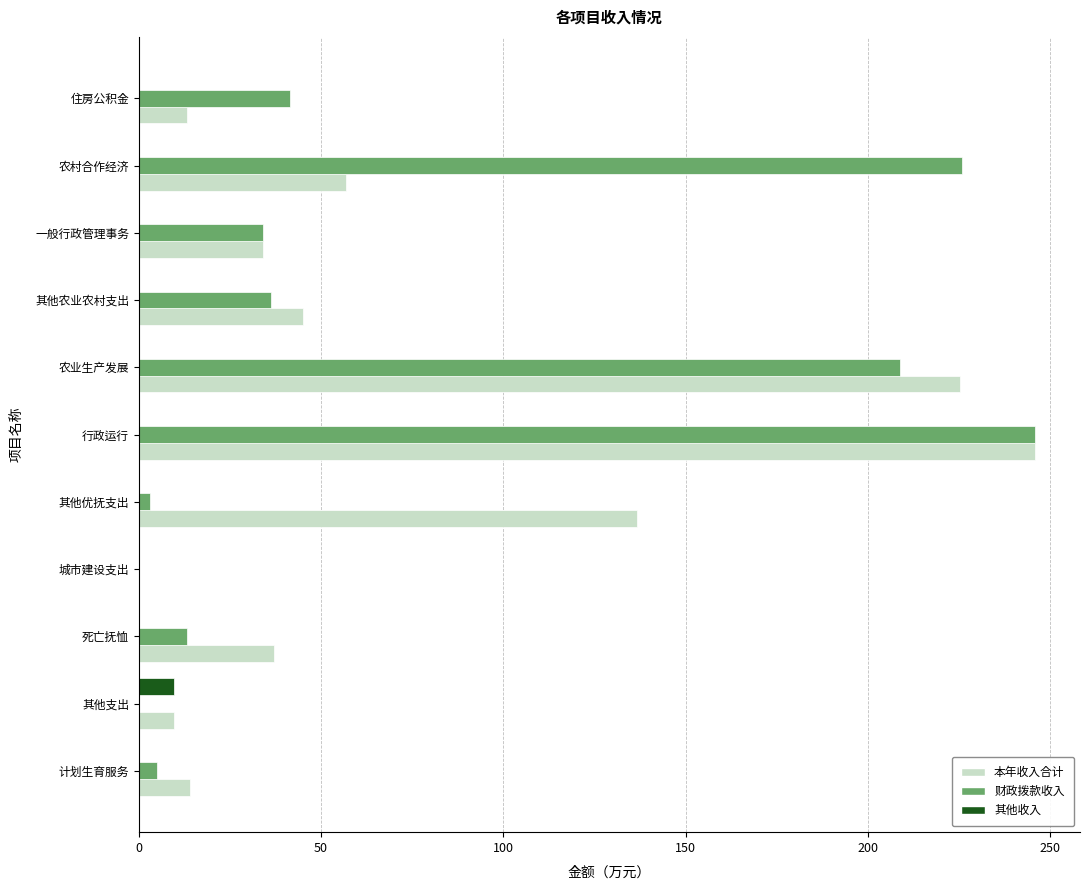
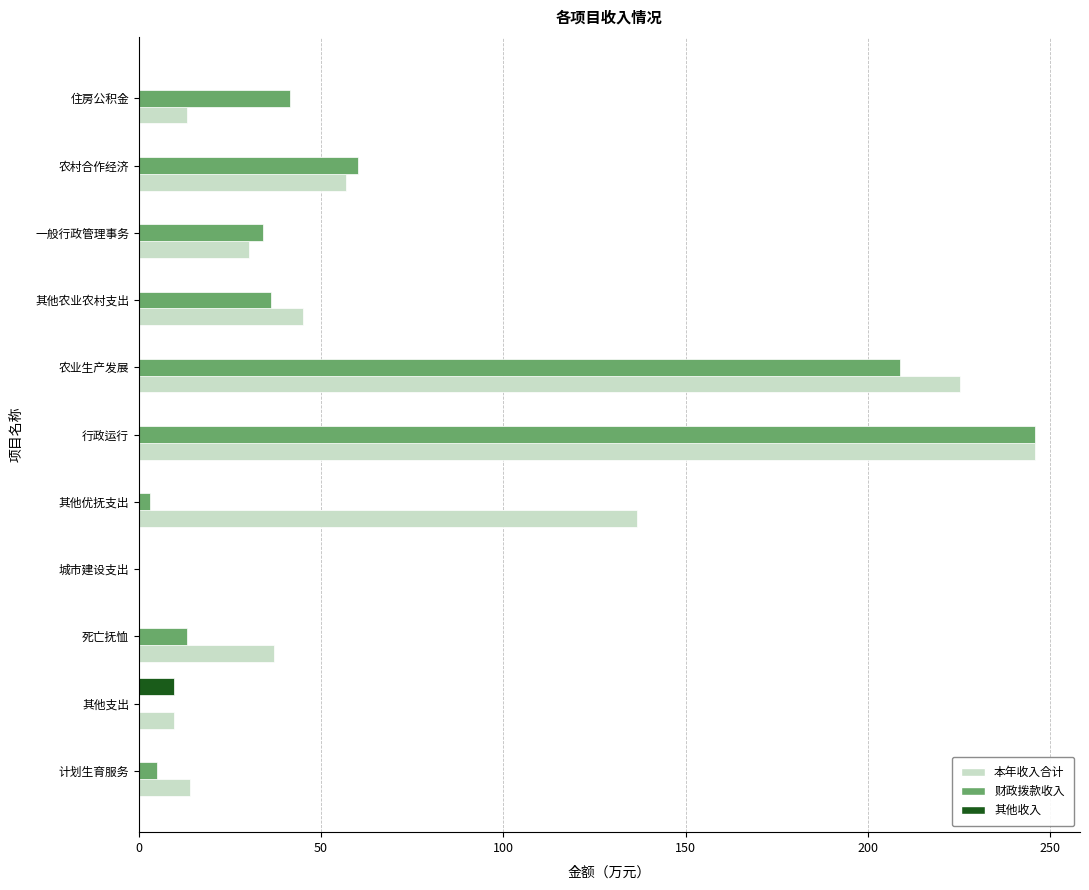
财政拨款收入, 农村合作经济: 226 -> 60
本年收入合计, 一般行政管理事务: 34 -> 30
